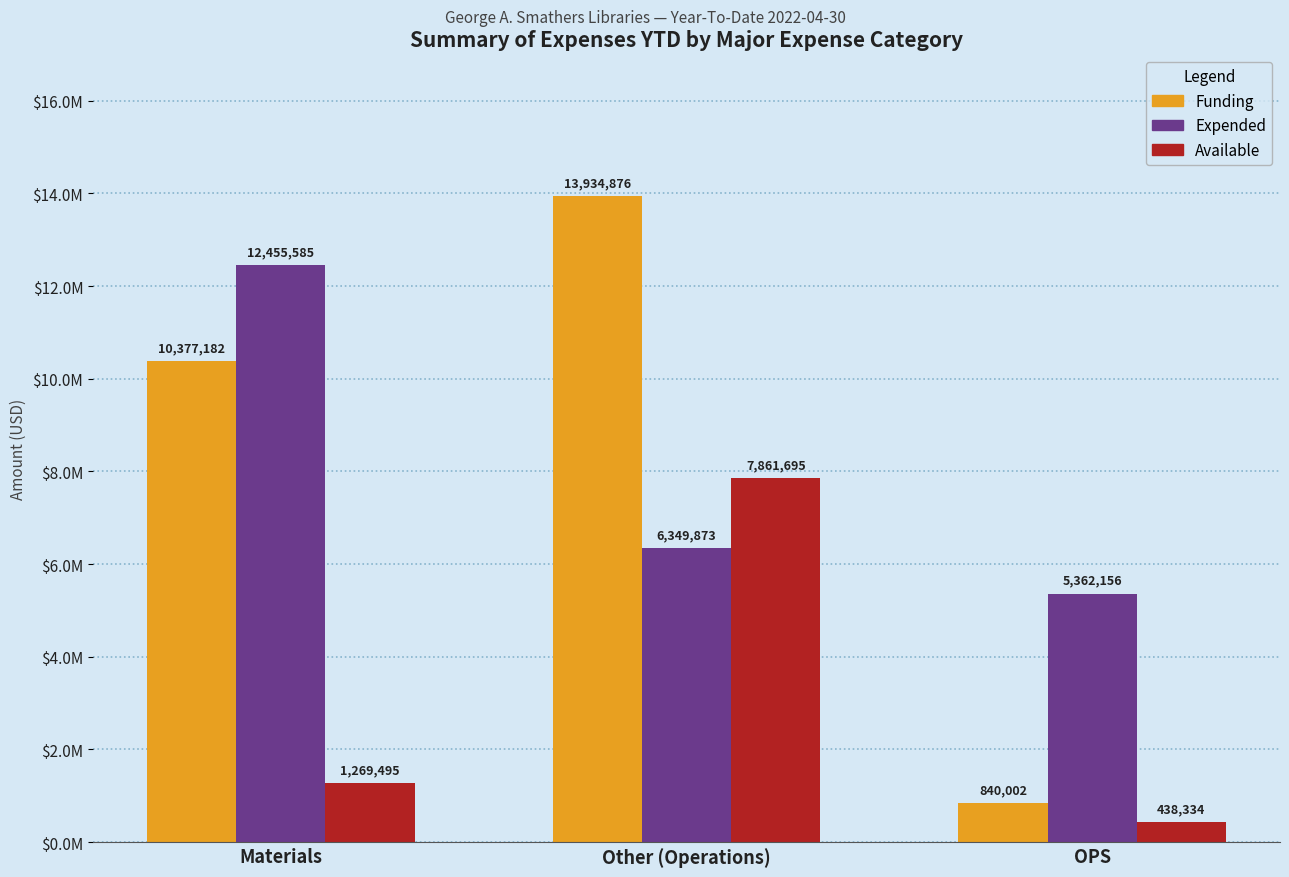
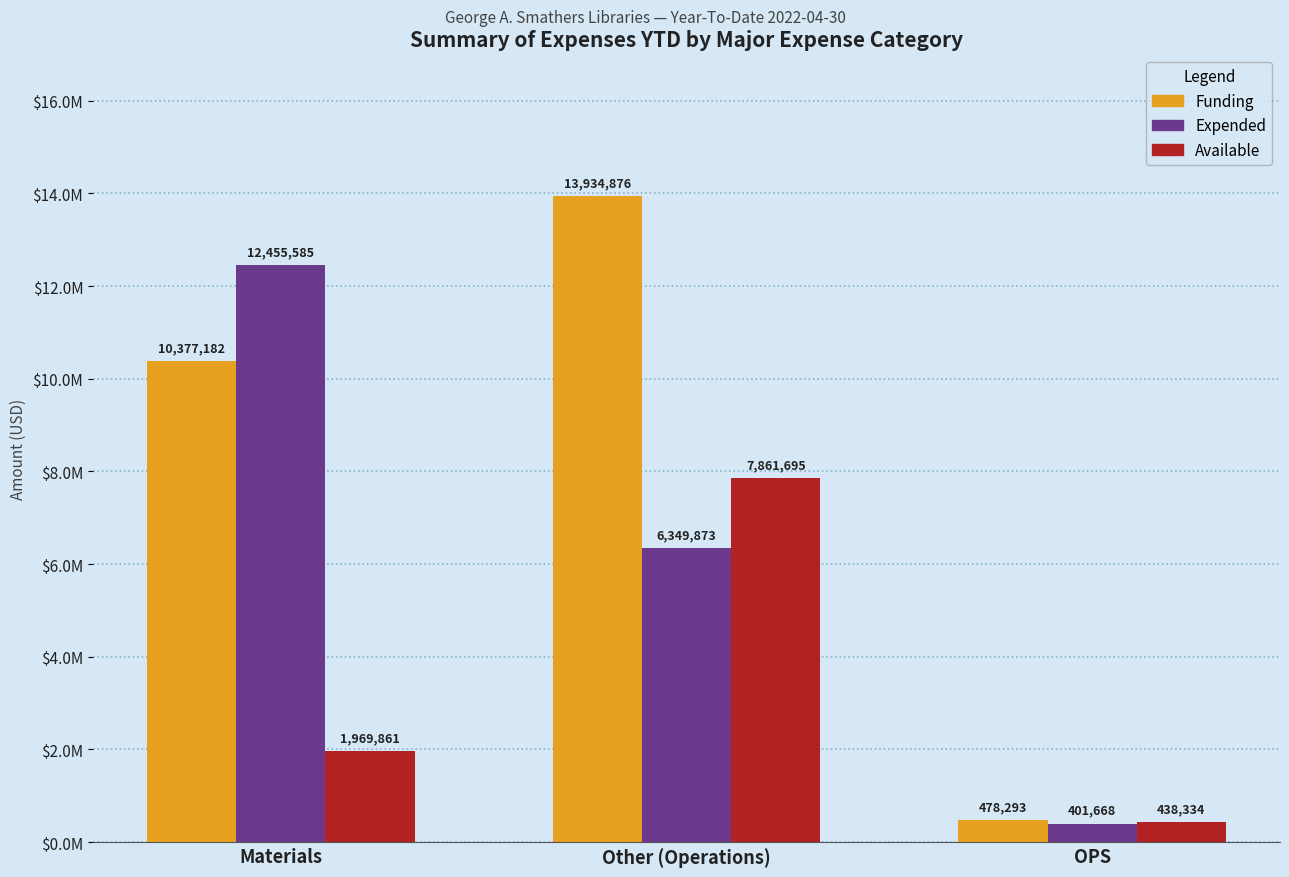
Available, Materials: 1,269,495 -> 1,969,861
Funding, OPS: 840,002 -> 478,293
Expended, OPS: 5,362,156 -> 401,668
